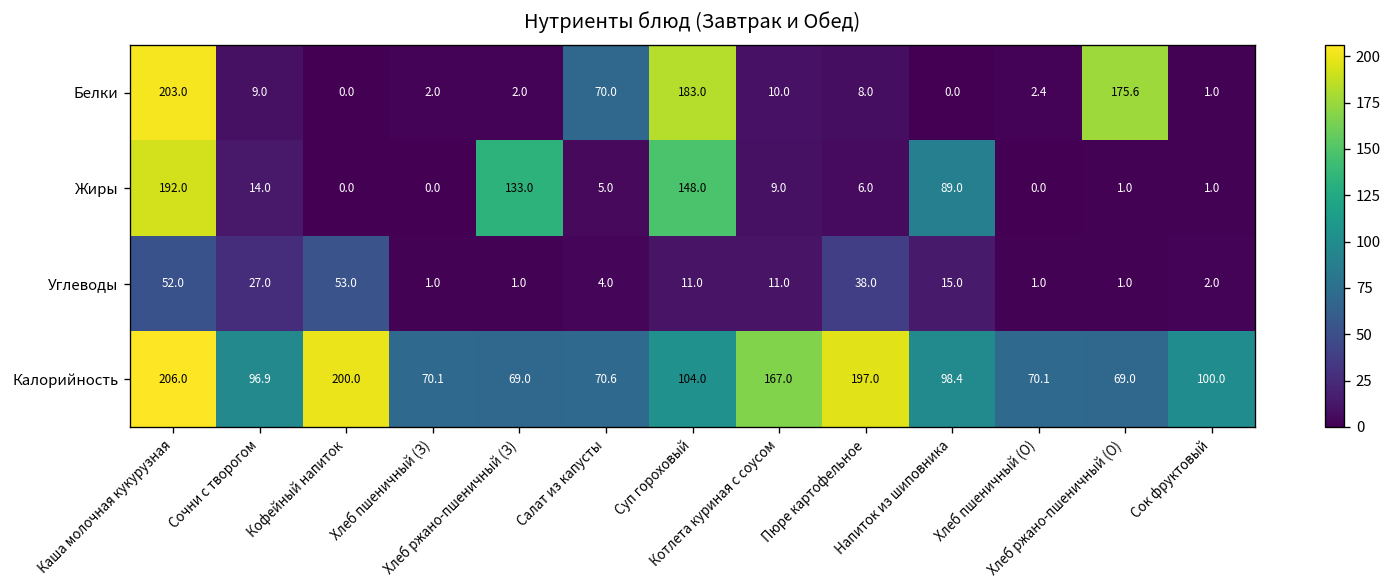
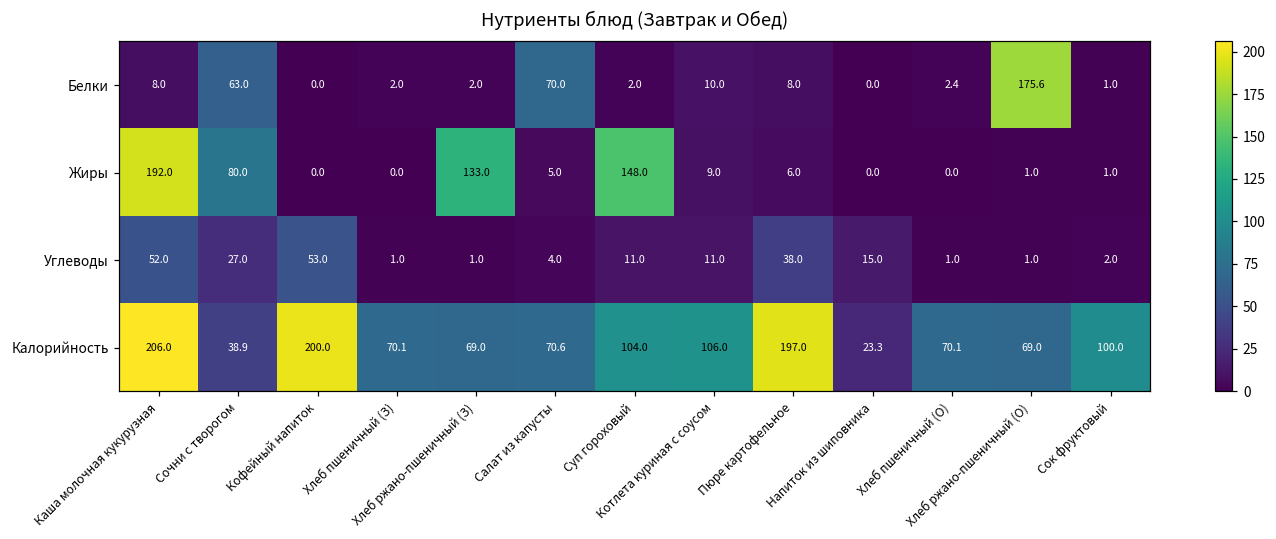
Белки, Каша молочная кукурузная: 203.0 -> 8.0
Белки, Сочни с творогом: 9.0 -> 63.0
Белки, Суп гороховый: 183.0 -> 2.0
Жиры, Сочни с творогом: 14.0 -> 80.0
Жиры, Напиток из шиповника: 89.0 -> 0.0
Калорийность, Сочни с творогом: 96.9 -> 38.9
Калорийность, Котлета куриная с соусом: 167.0 -> 106.0
Калорийность, Напиток из шиповника: 98.4 -> 23.3
